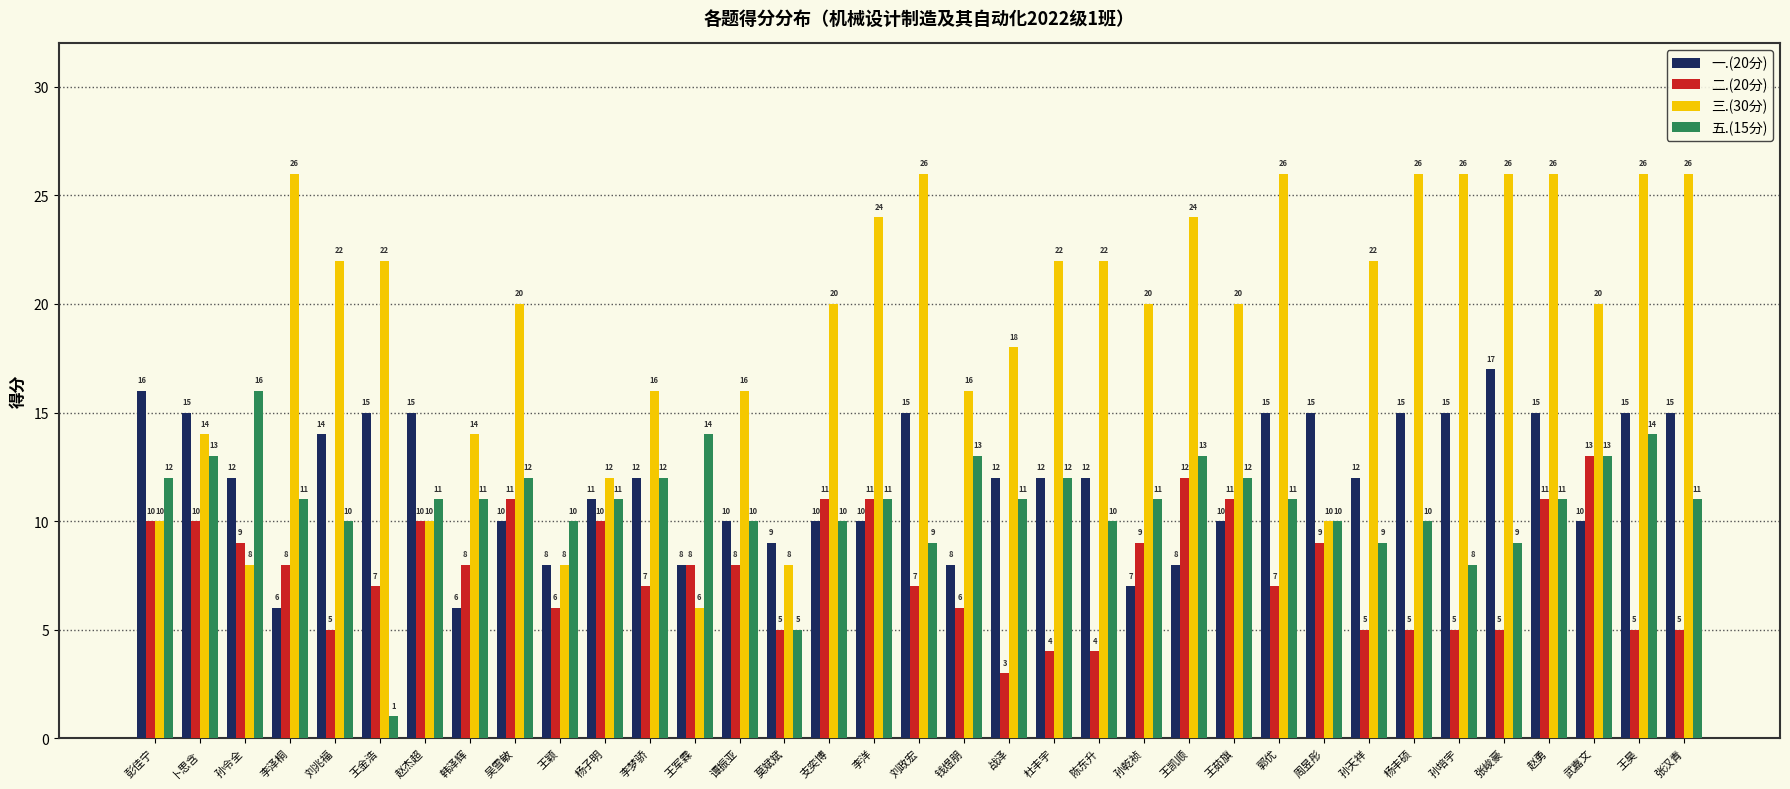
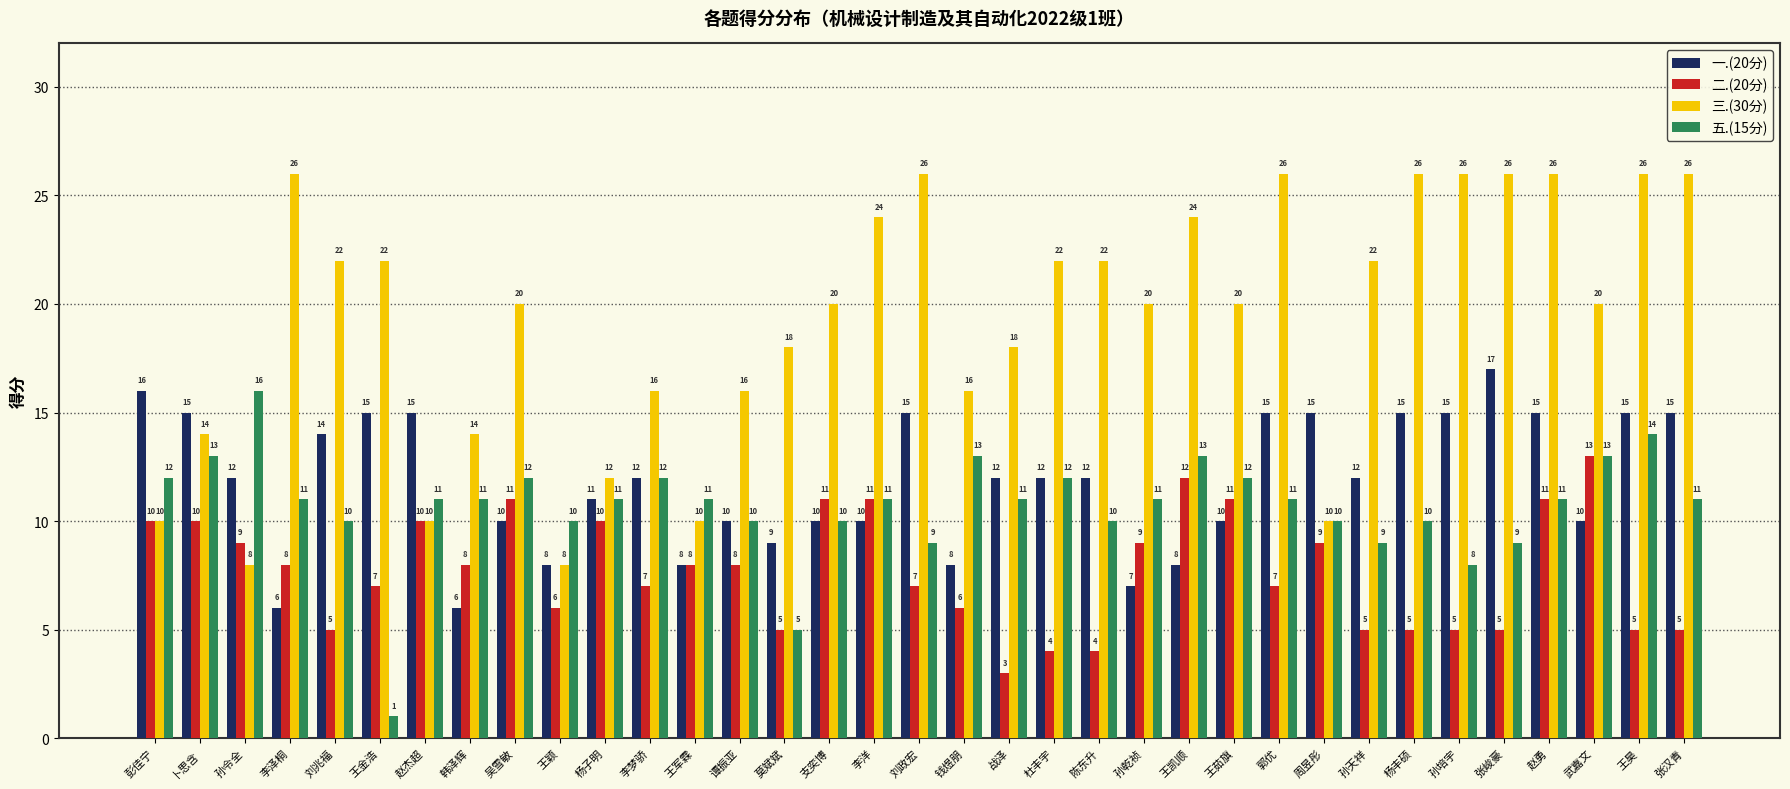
三.(30分), 王军霖: 6 -> 10
五.(15分), 王军霖: 14 -> 11
三.(30分), 莫斌斌: 8 -> 18
